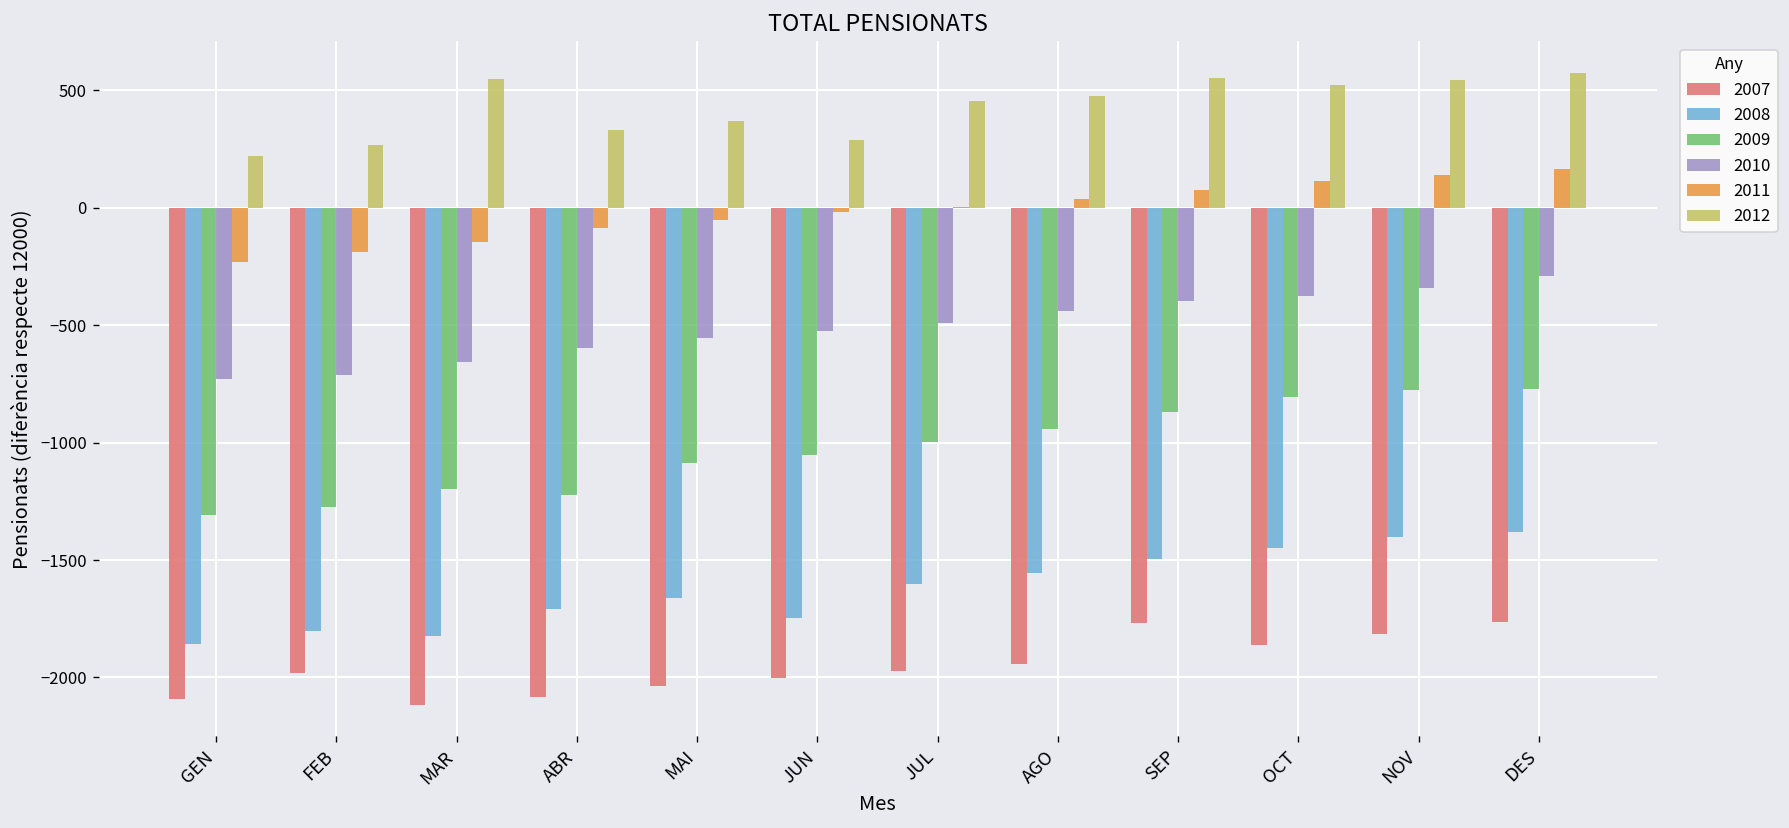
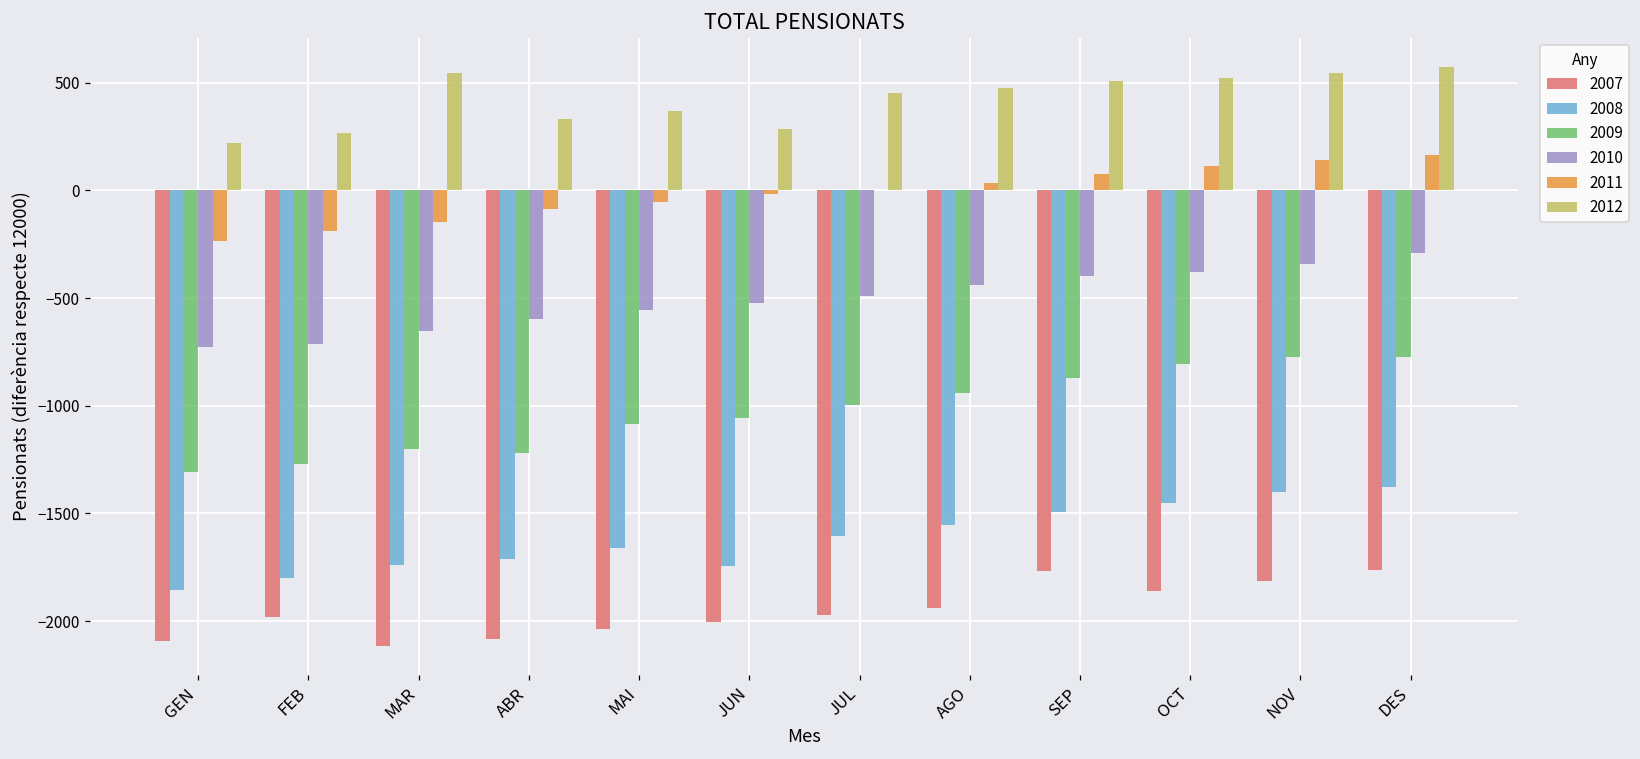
2008, MAR: -1820 -> -1740
2012, SEP: 550 -> 510
